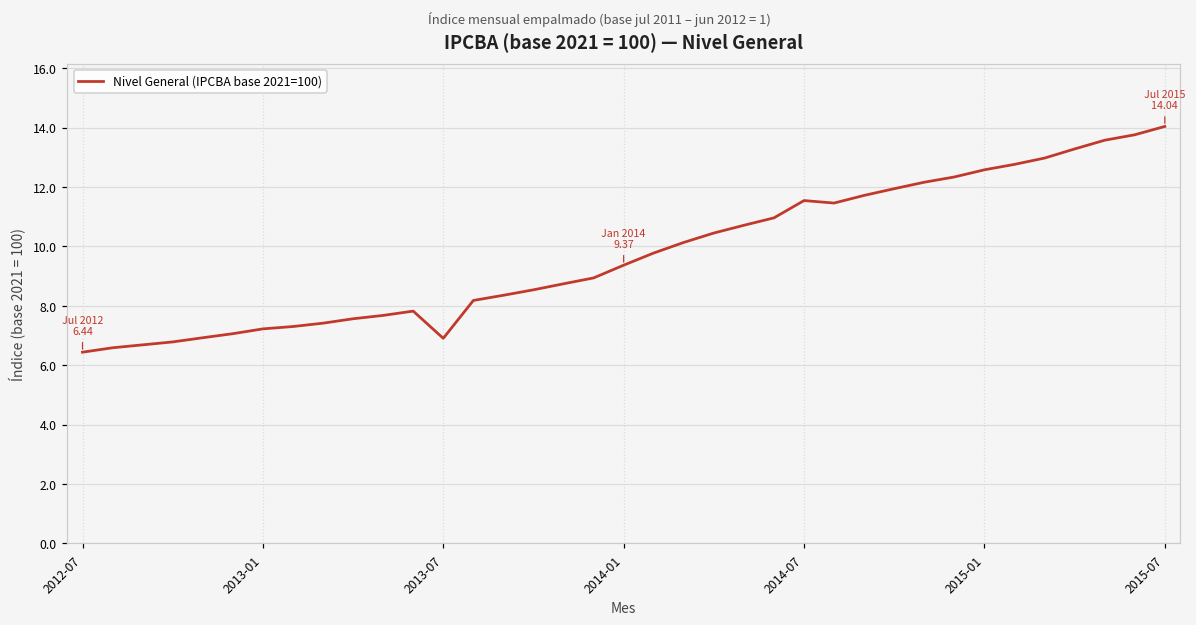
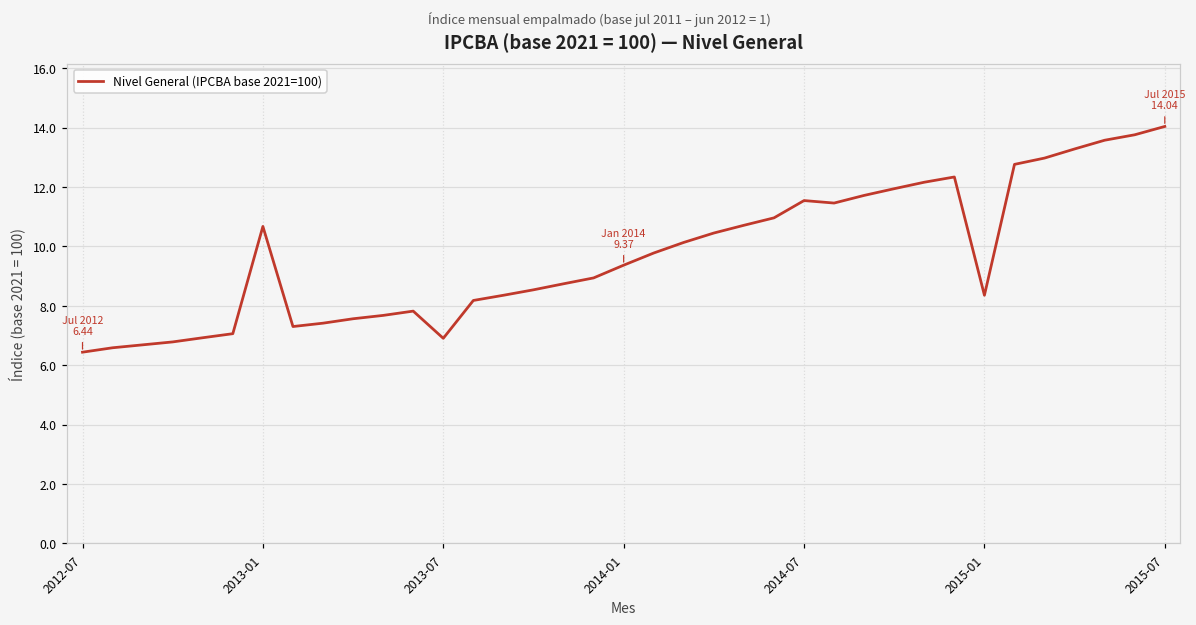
2013-01: 7.2 -> 10.7
2015-01: 12.6 -> 8.4
